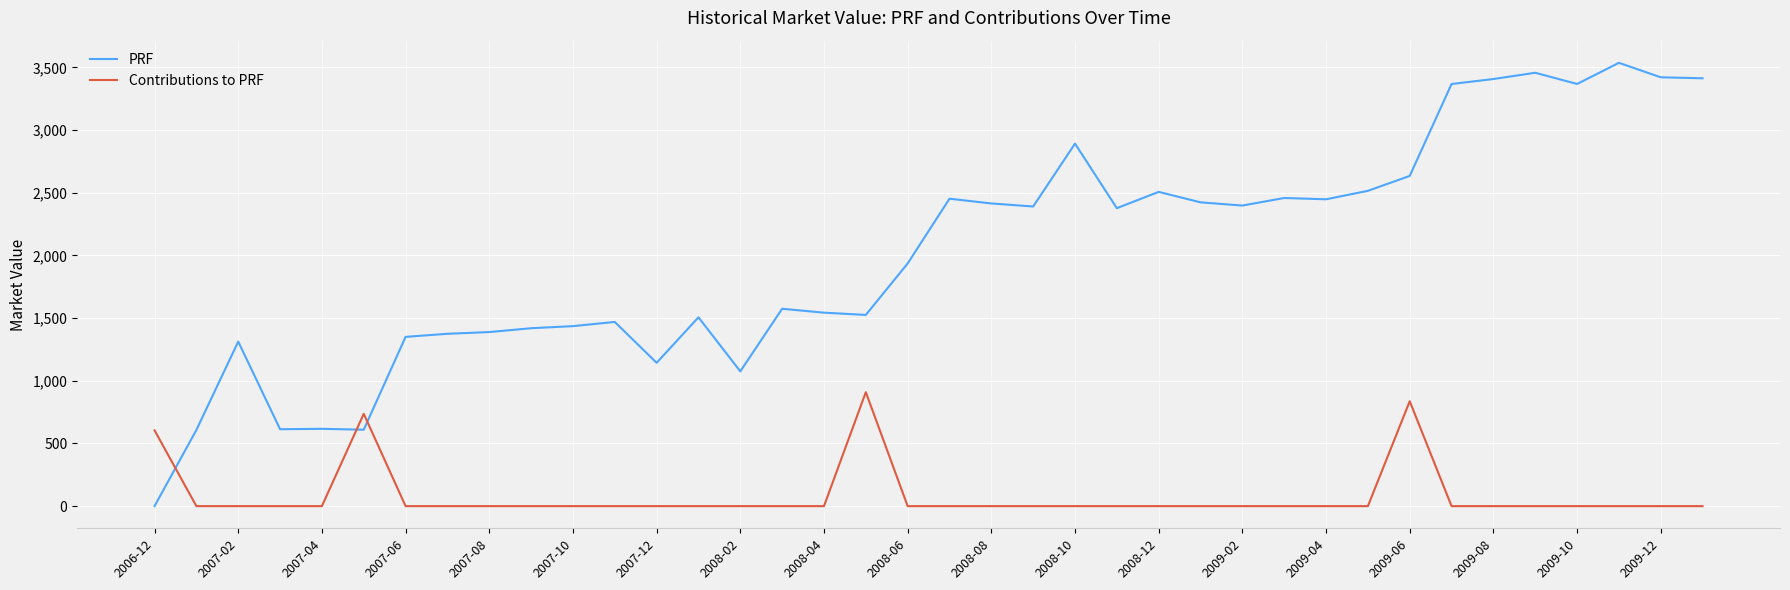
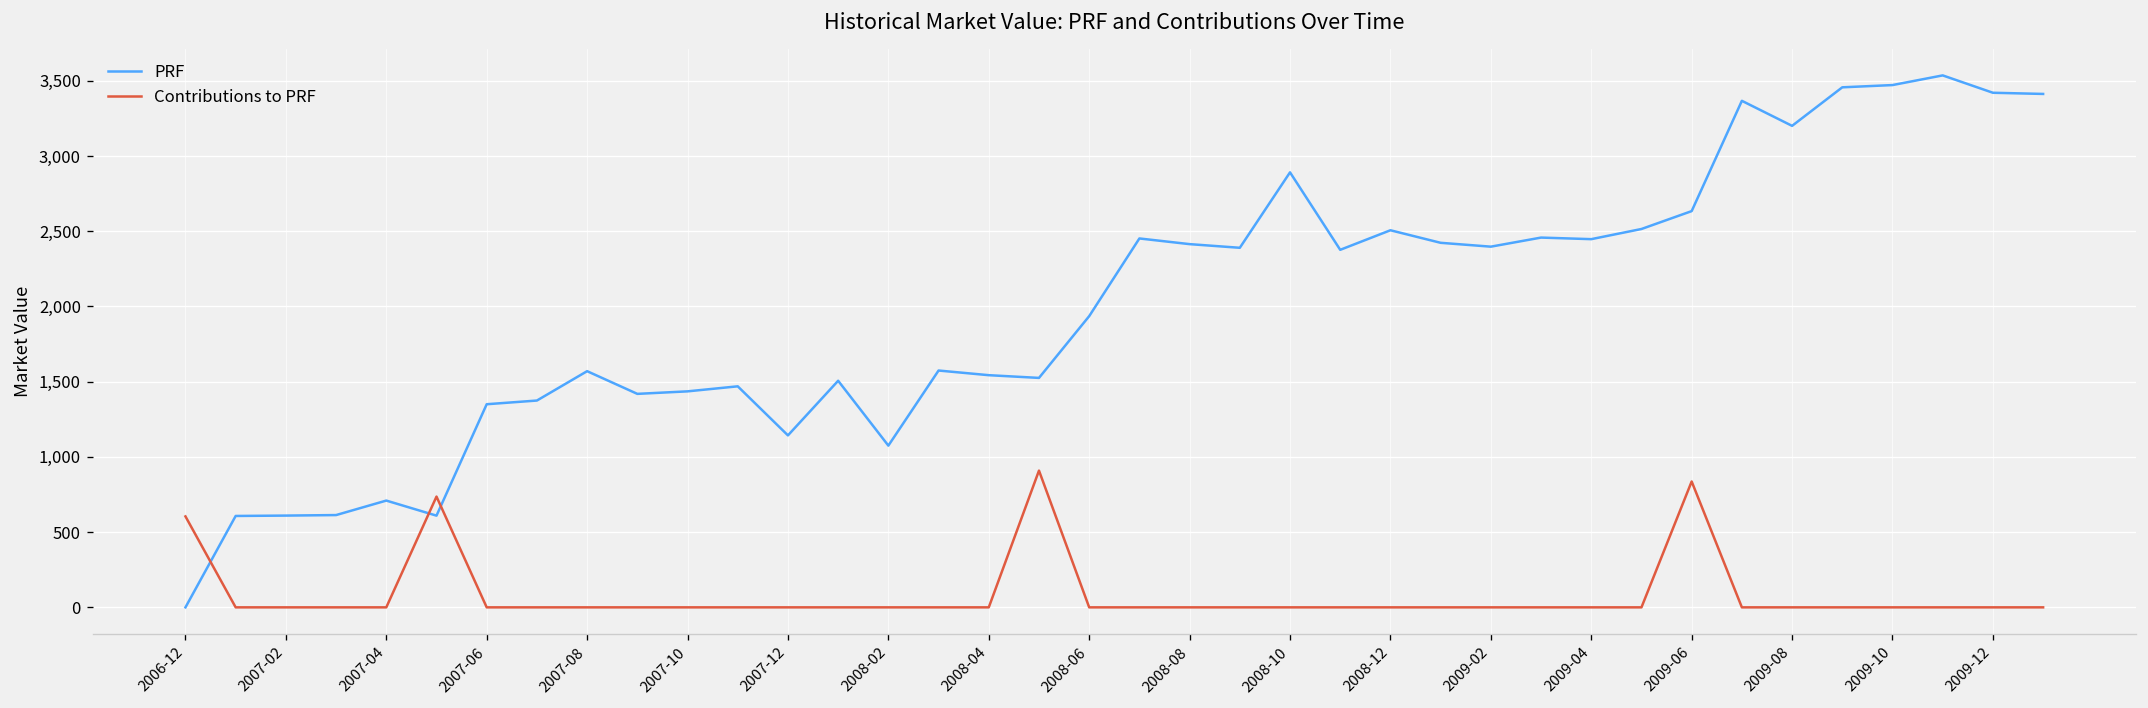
PRF, 2007-02: 1,310 -> 610
PRF, 2007-04: 620 -> 710
PRF, 2007-08: 1,390 -> 1,570
PRF, 2009-08: 3,410 -> 3,200
PRF, 2009-10: 3,370 -> 3,470
